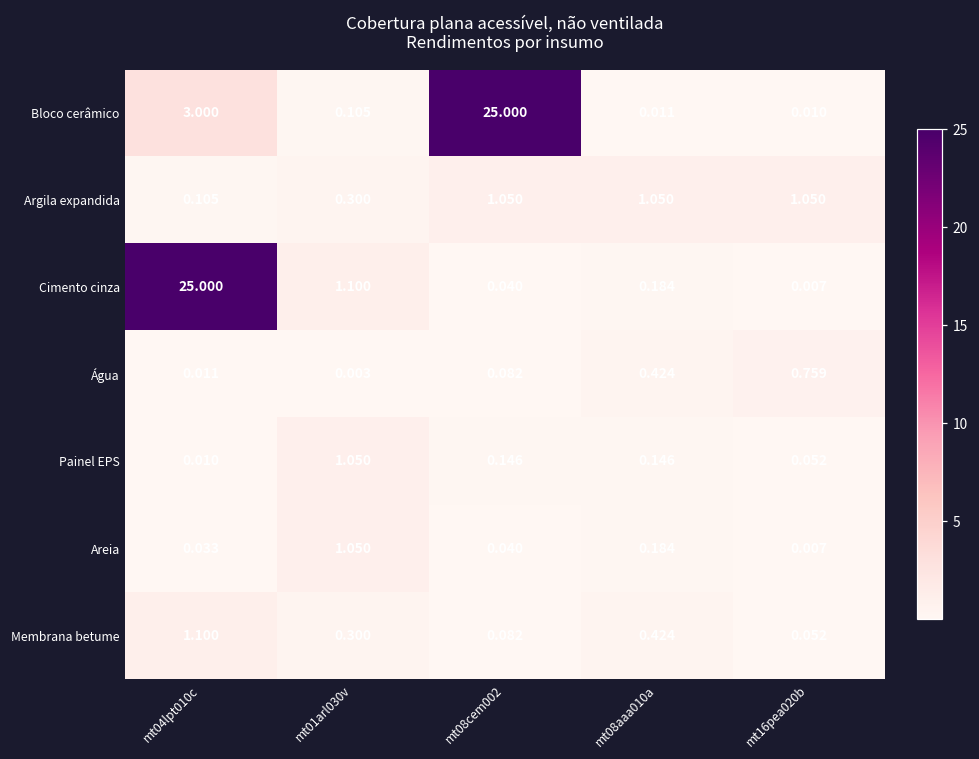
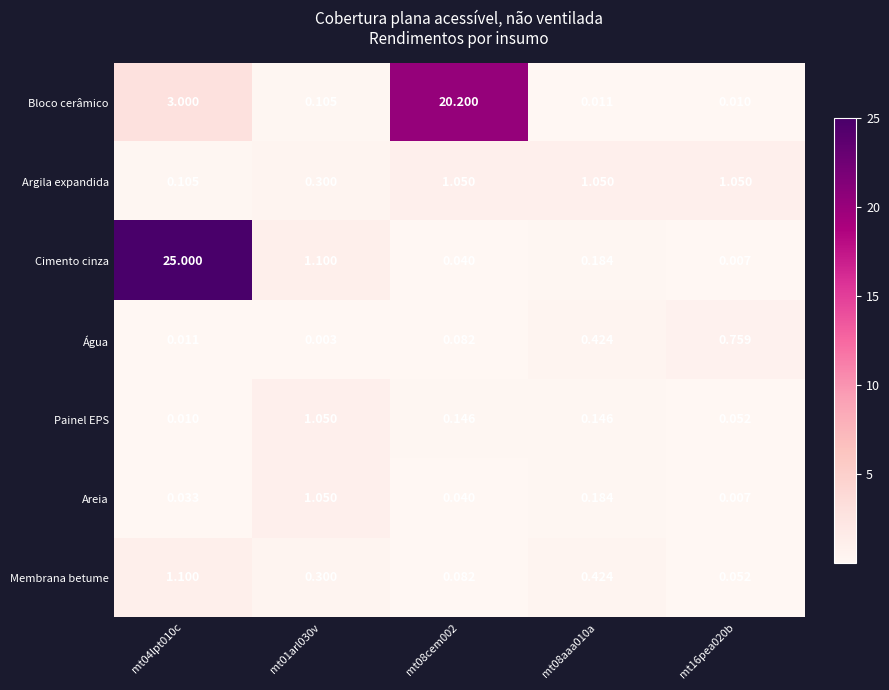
Bloco cerâmico, mt08cem002: 25.000 -> 20.200
